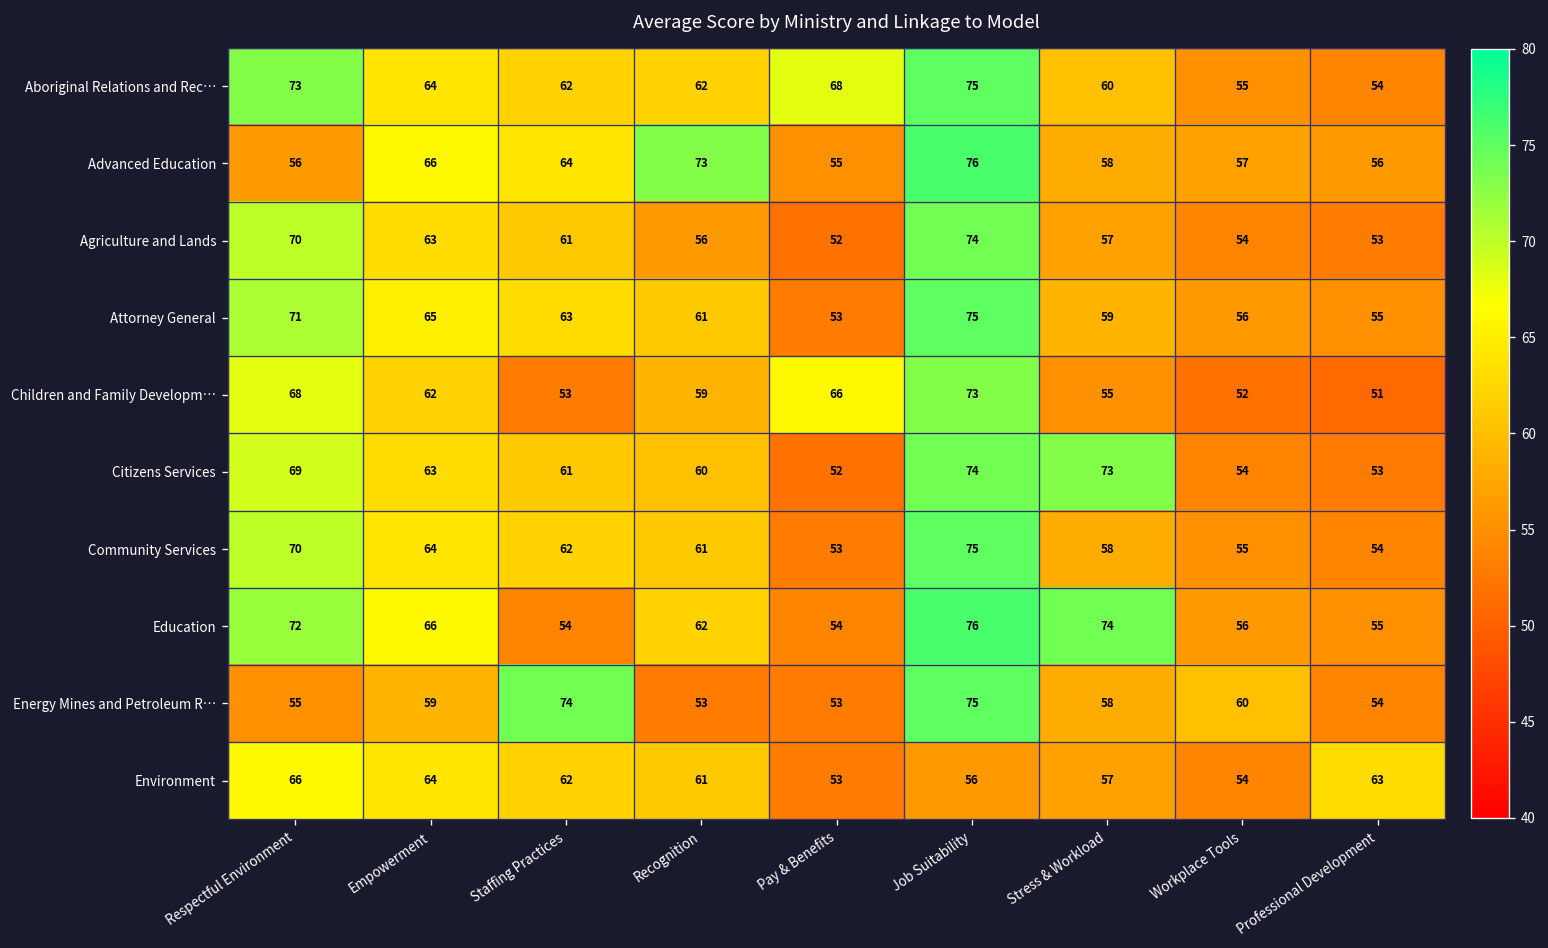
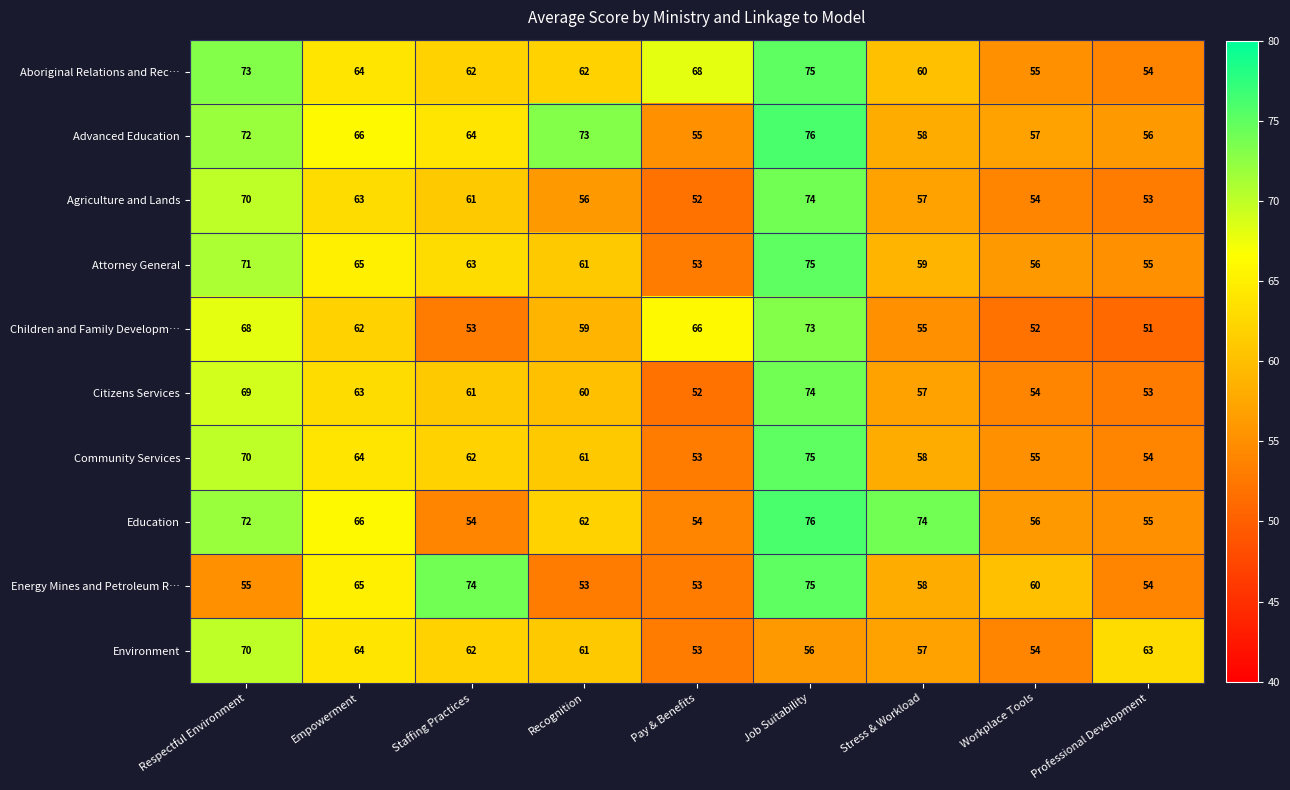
Advanced Education, Respectful Environment: 56 -> 72
Citizens Services, Stress & Workload: 73 -> 57
Energy Mines and Petroleum R…, Empowerment: 59 -> 65
Environment, Respectful Environment: 66 -> 70
